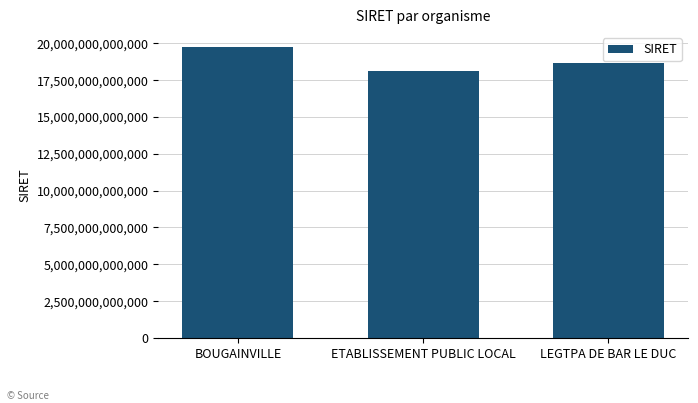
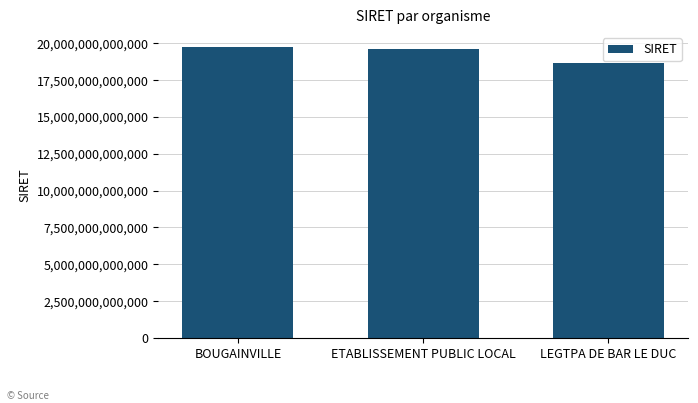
ETABLISSEMENT PUBLIC LOCAL: 18,100,000,000,000 -> 19,600,000,000,000
